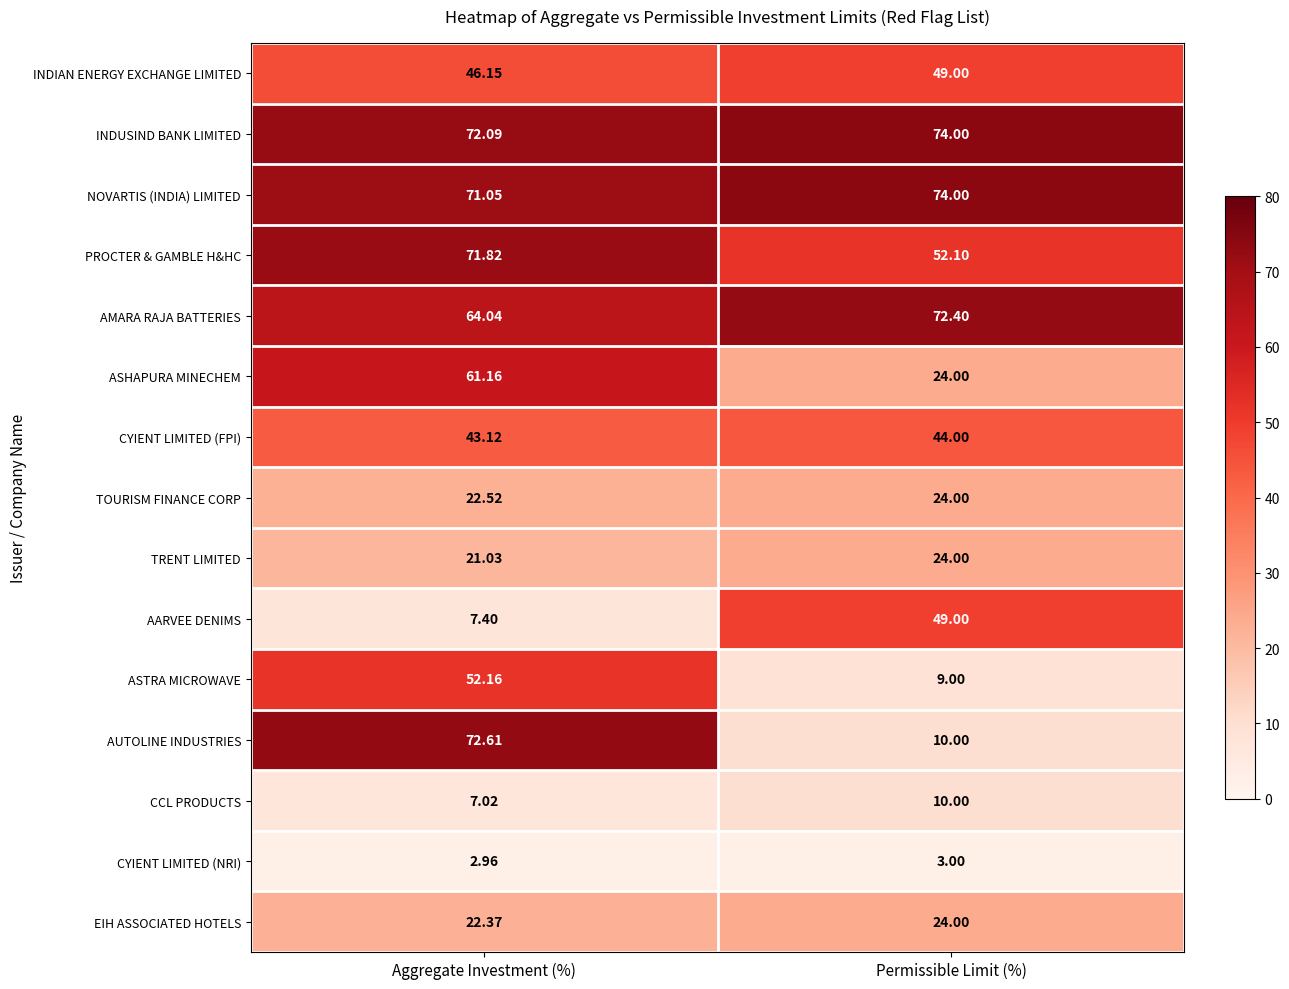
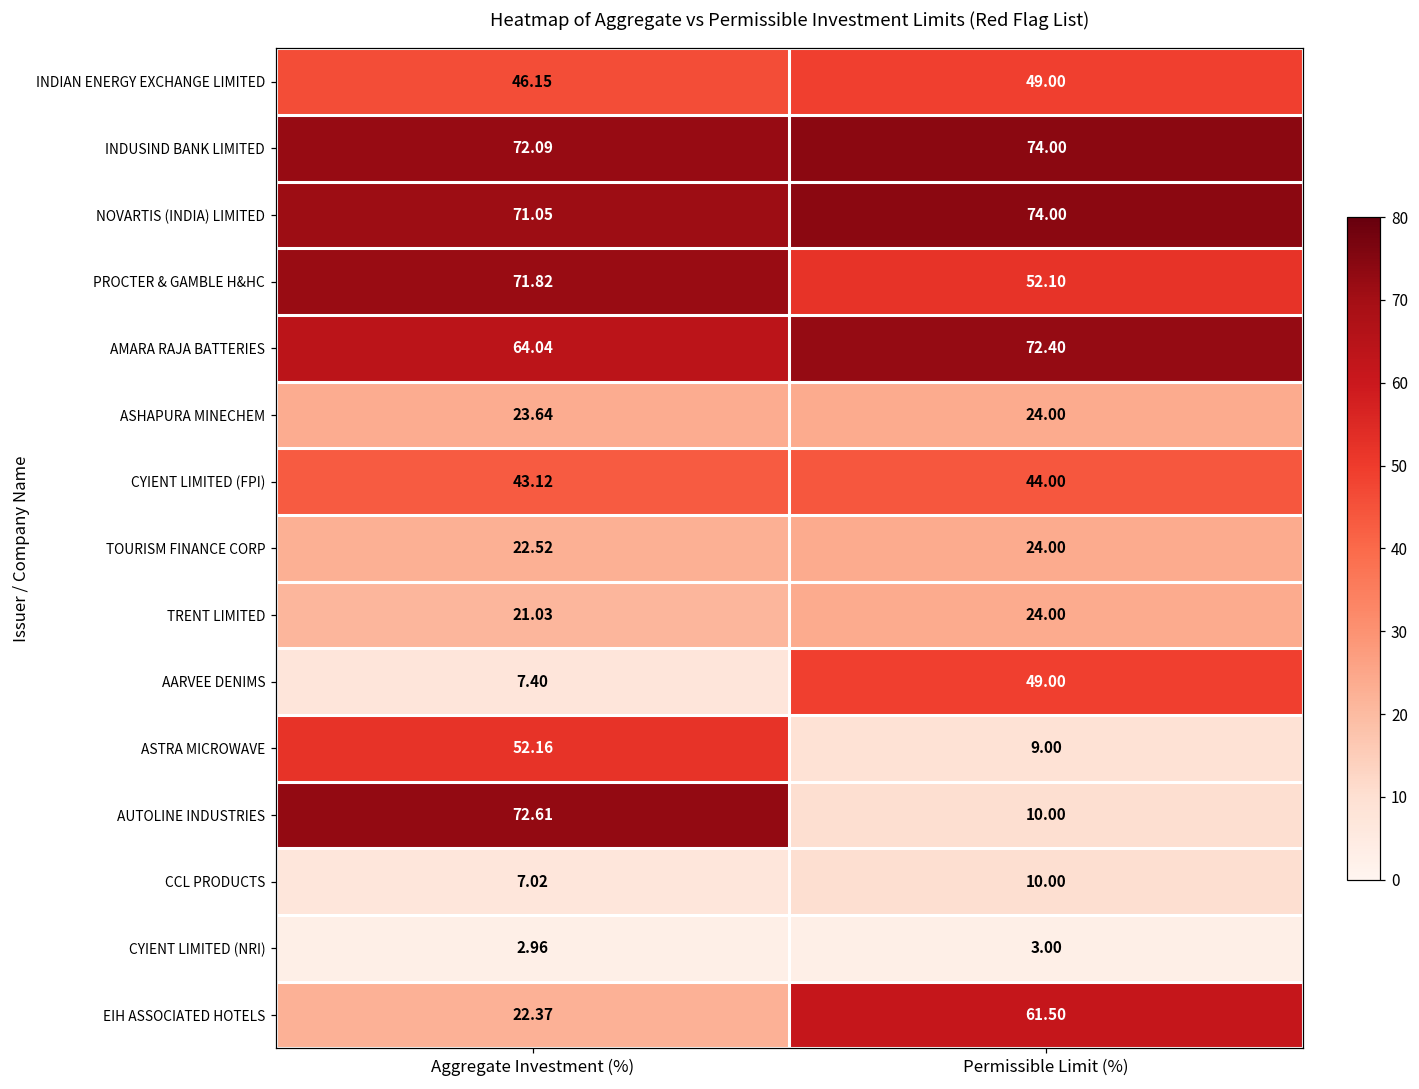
ASHAPURA MINECHEM, Aggregate Investment (%): 61.16 -> 23.64
EIH ASSOCIATED HOTELS, Permissible Limit (%): 24.00 -> 61.50
